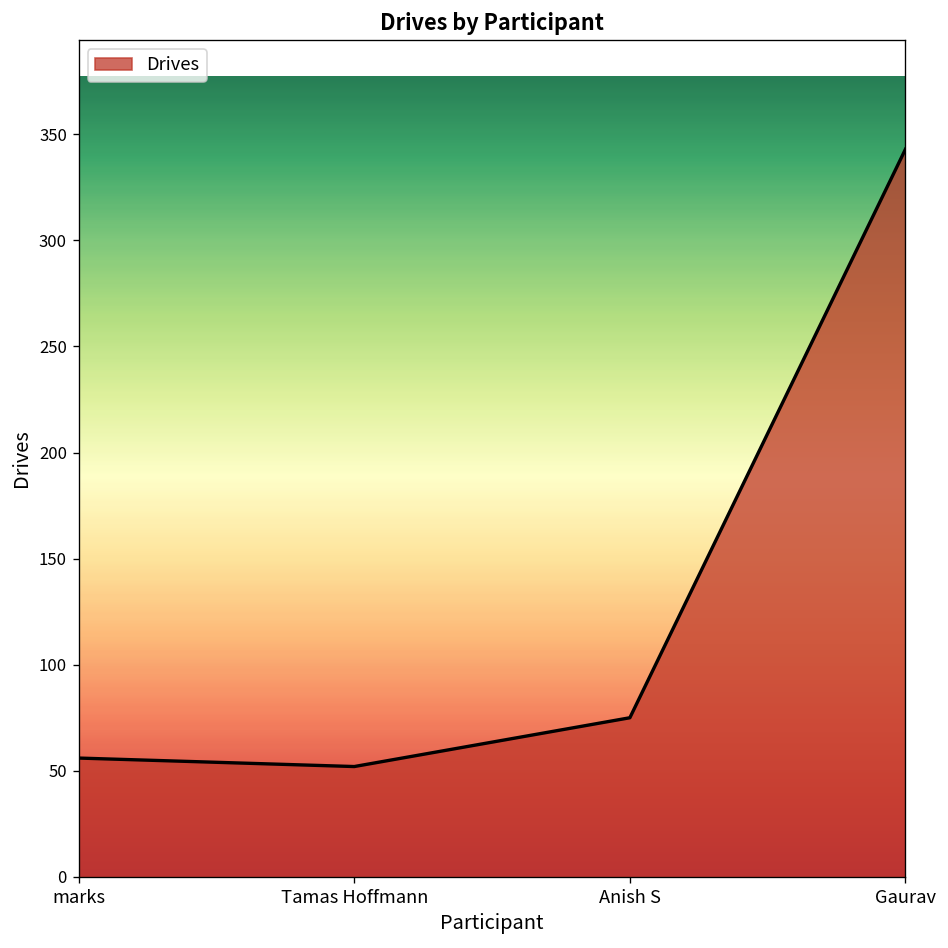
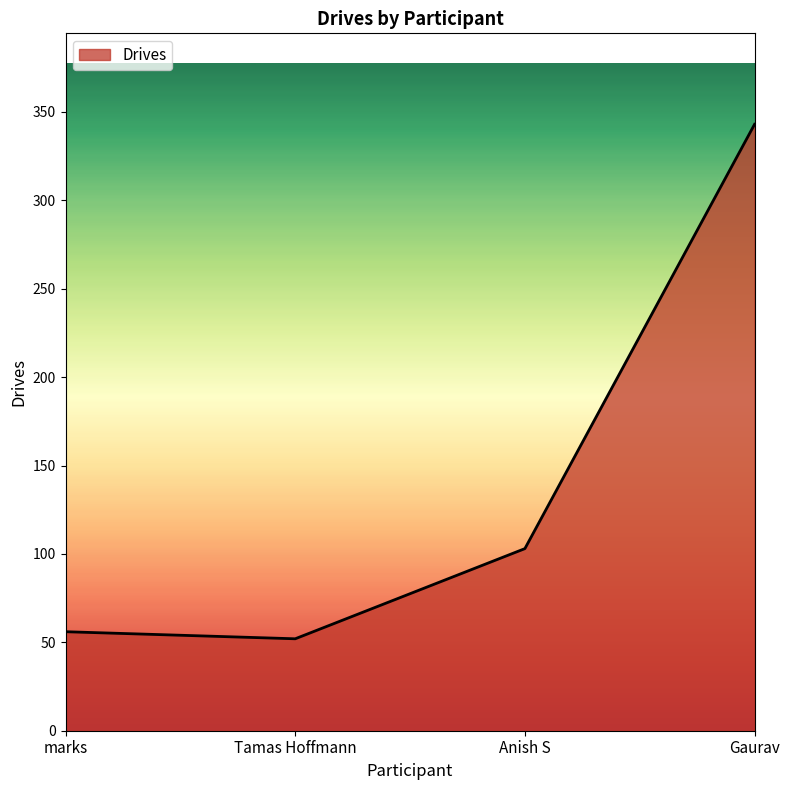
Anish S: 75 -> 103
